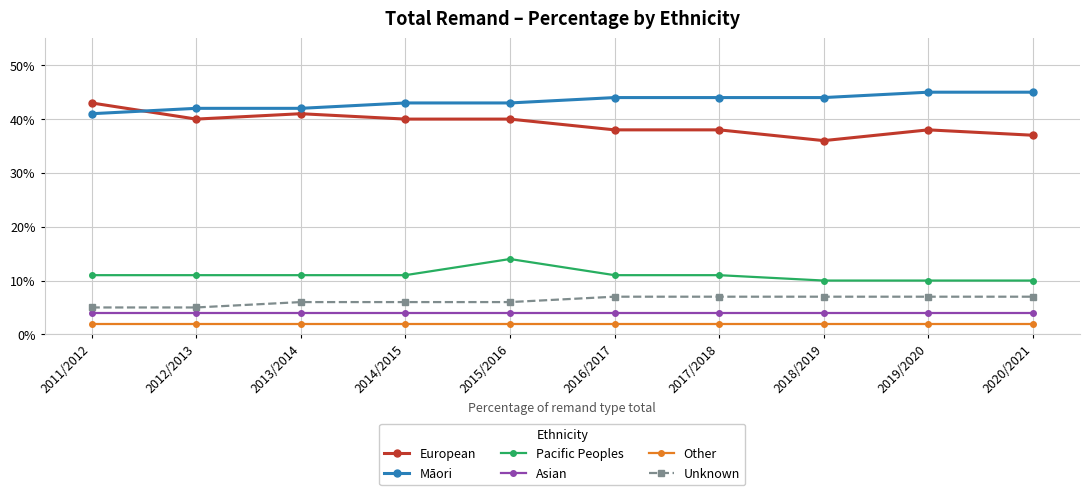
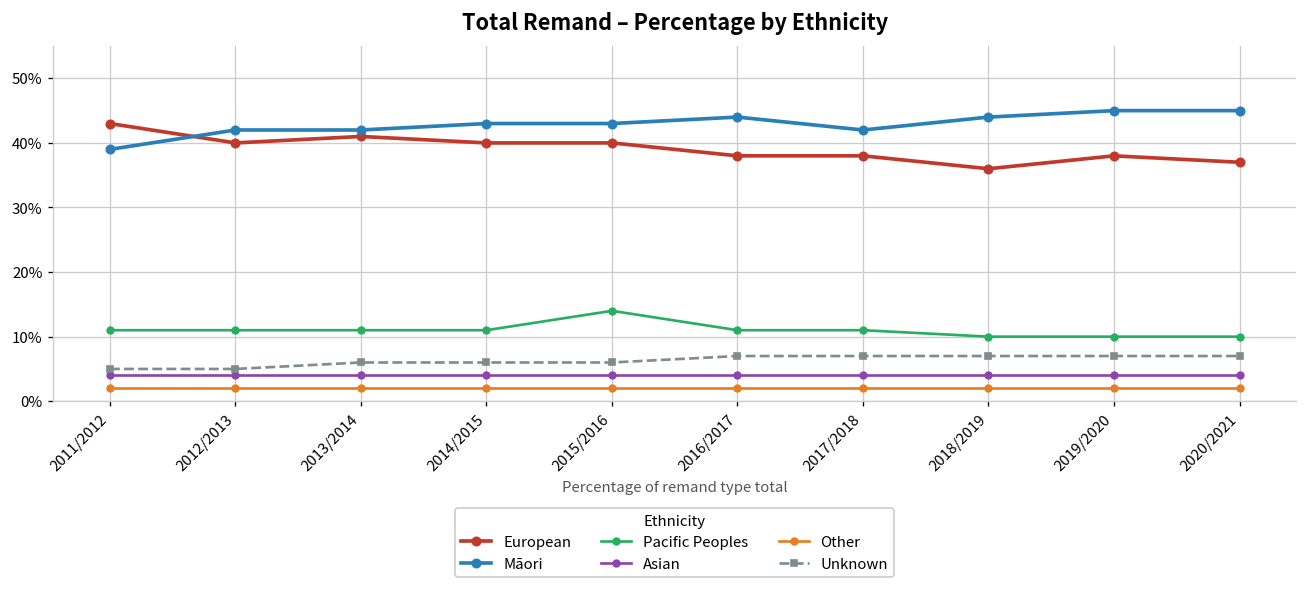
Māori, 2011/2012: 41% -> 39%
Māori, 2017/2018: 44% -> 42%
